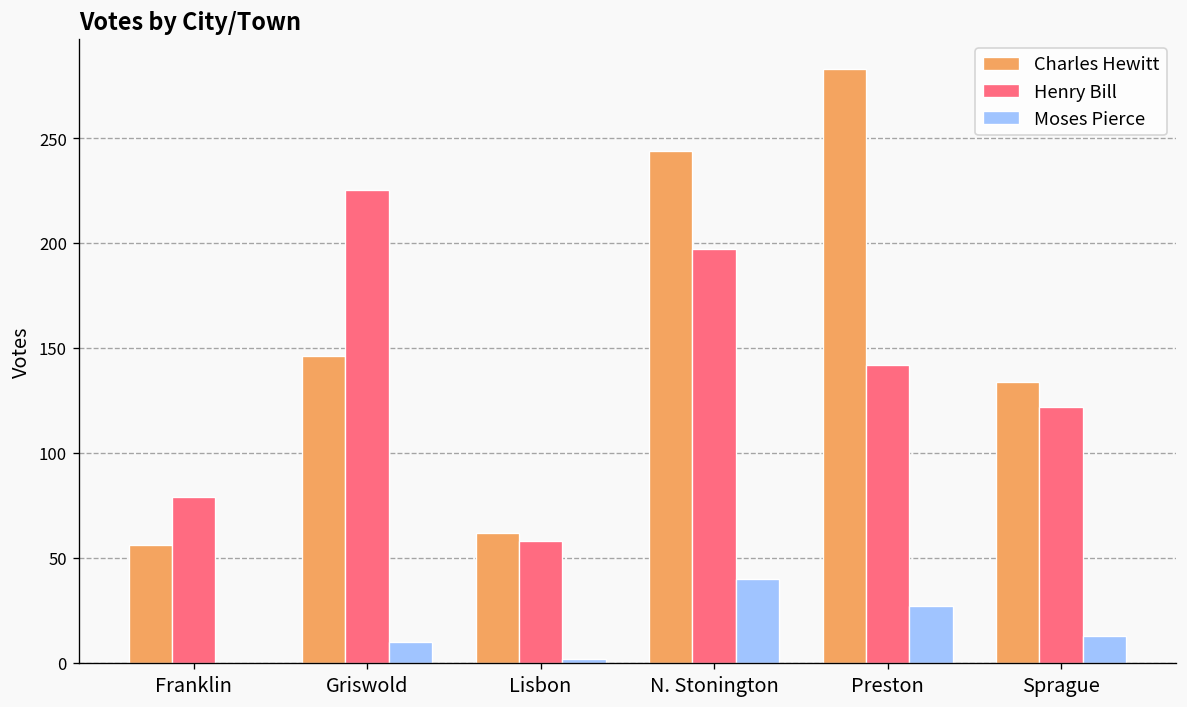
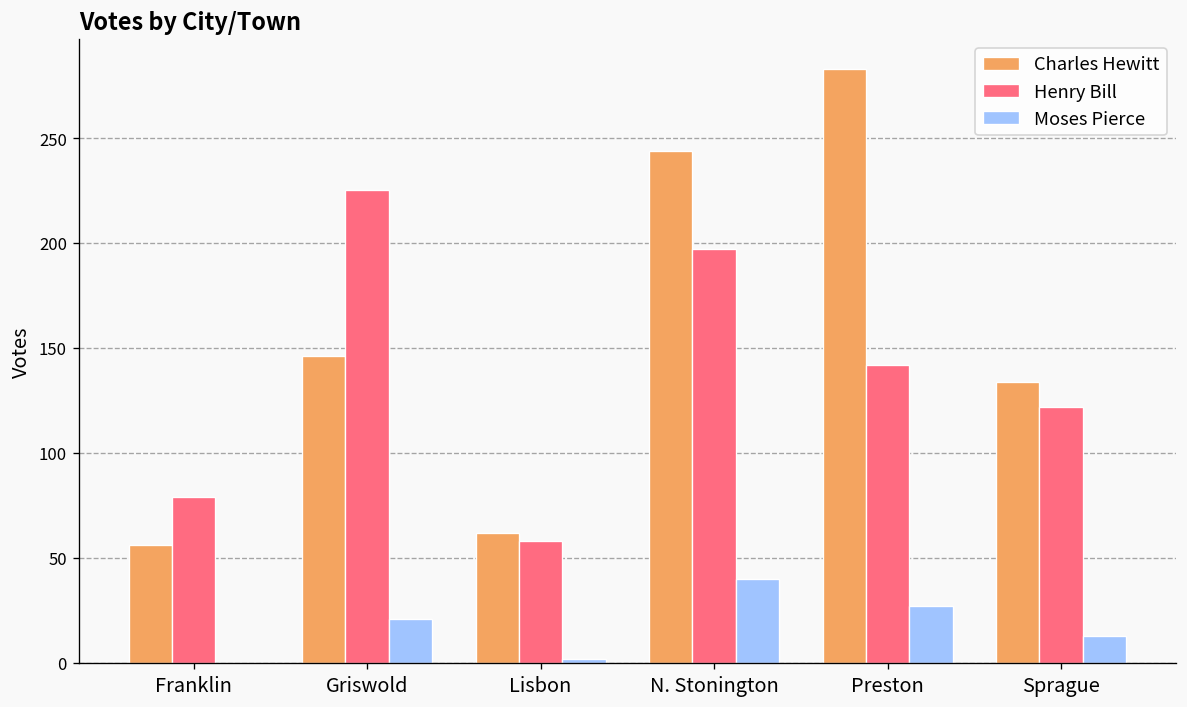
Moses Pierce, Griswold: 10 -> 21
